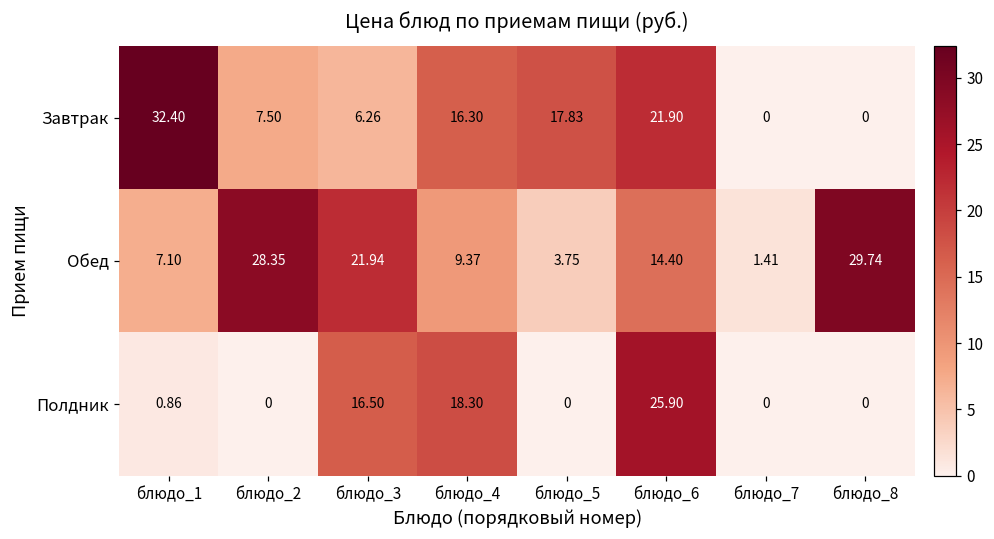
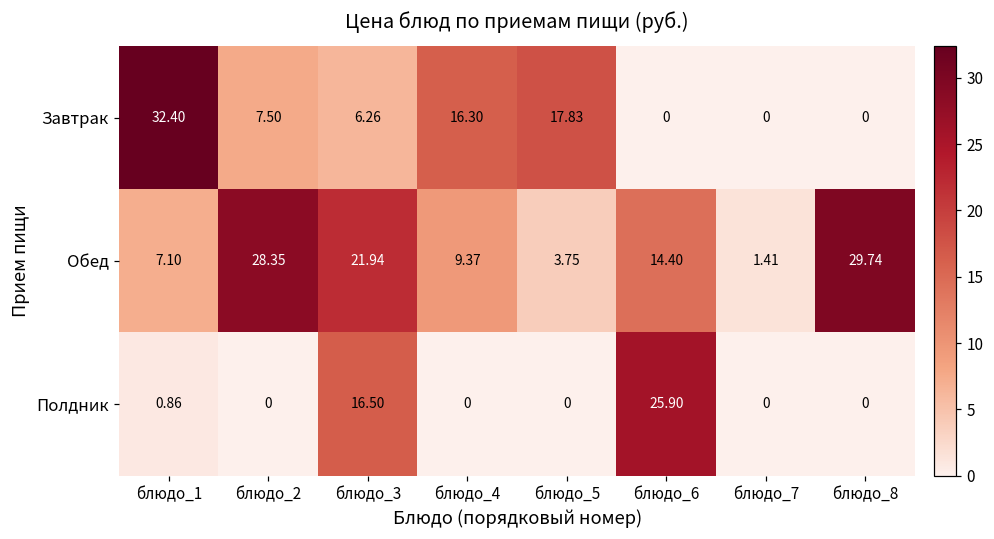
Завтрак, блюдо_6: 21.90 -> 0
Полдник, блюдо_4: 18.30 -> 0
